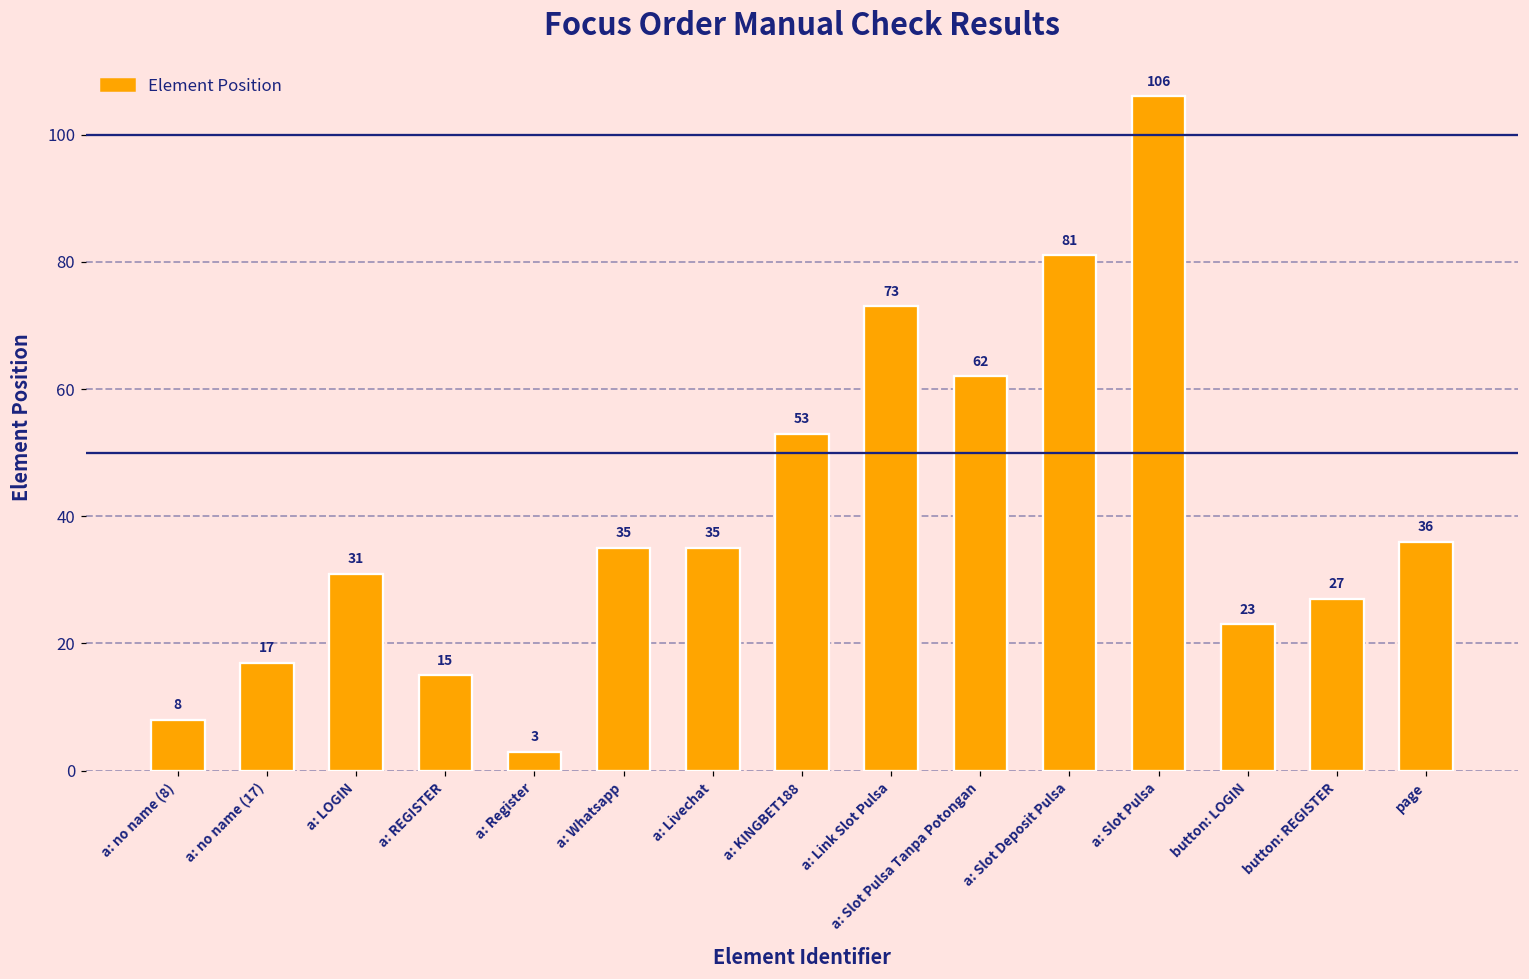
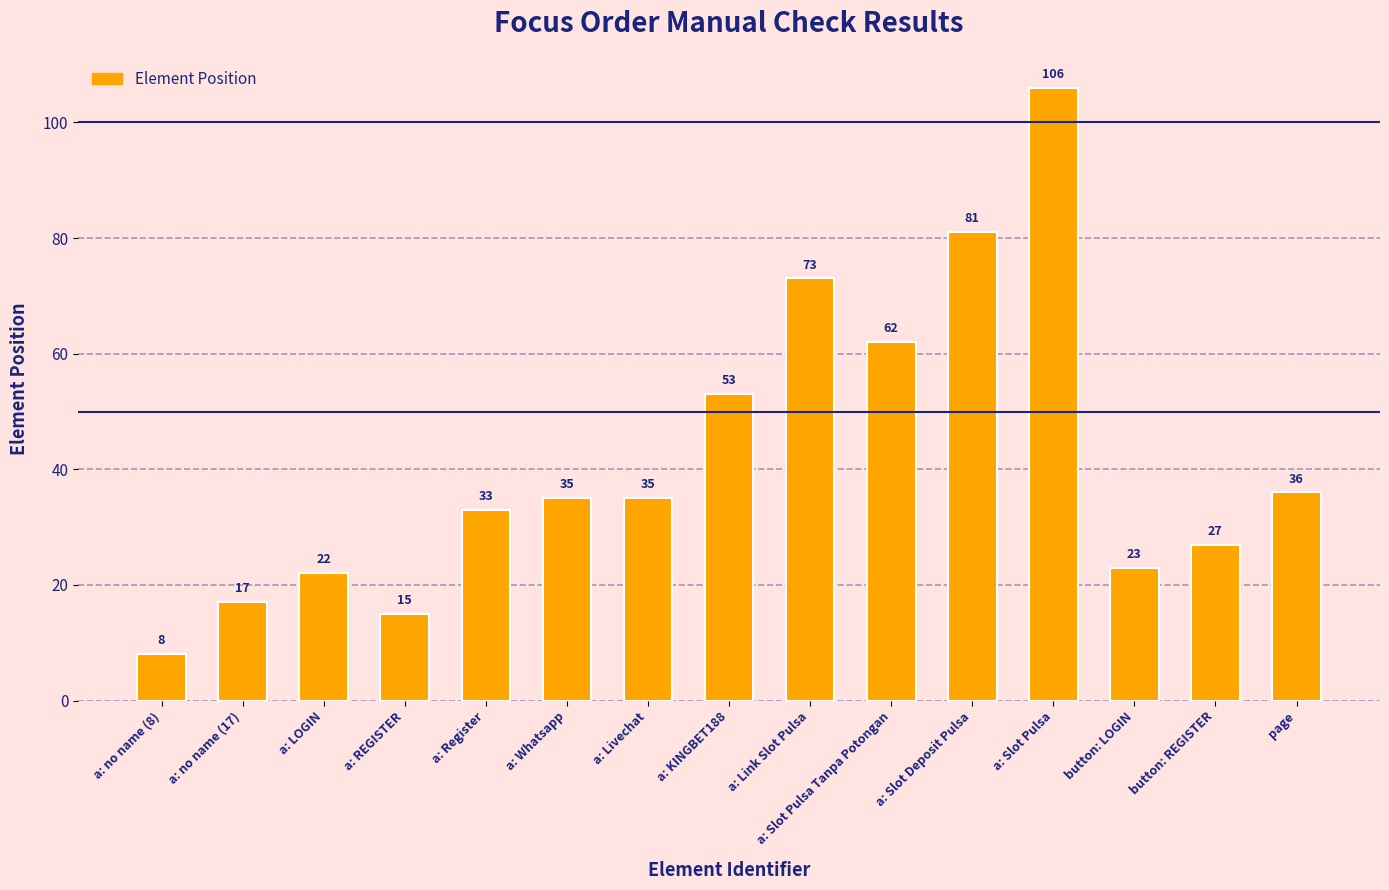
a: LOGIN: 31 -> 22
a: Register: 3 -> 33
